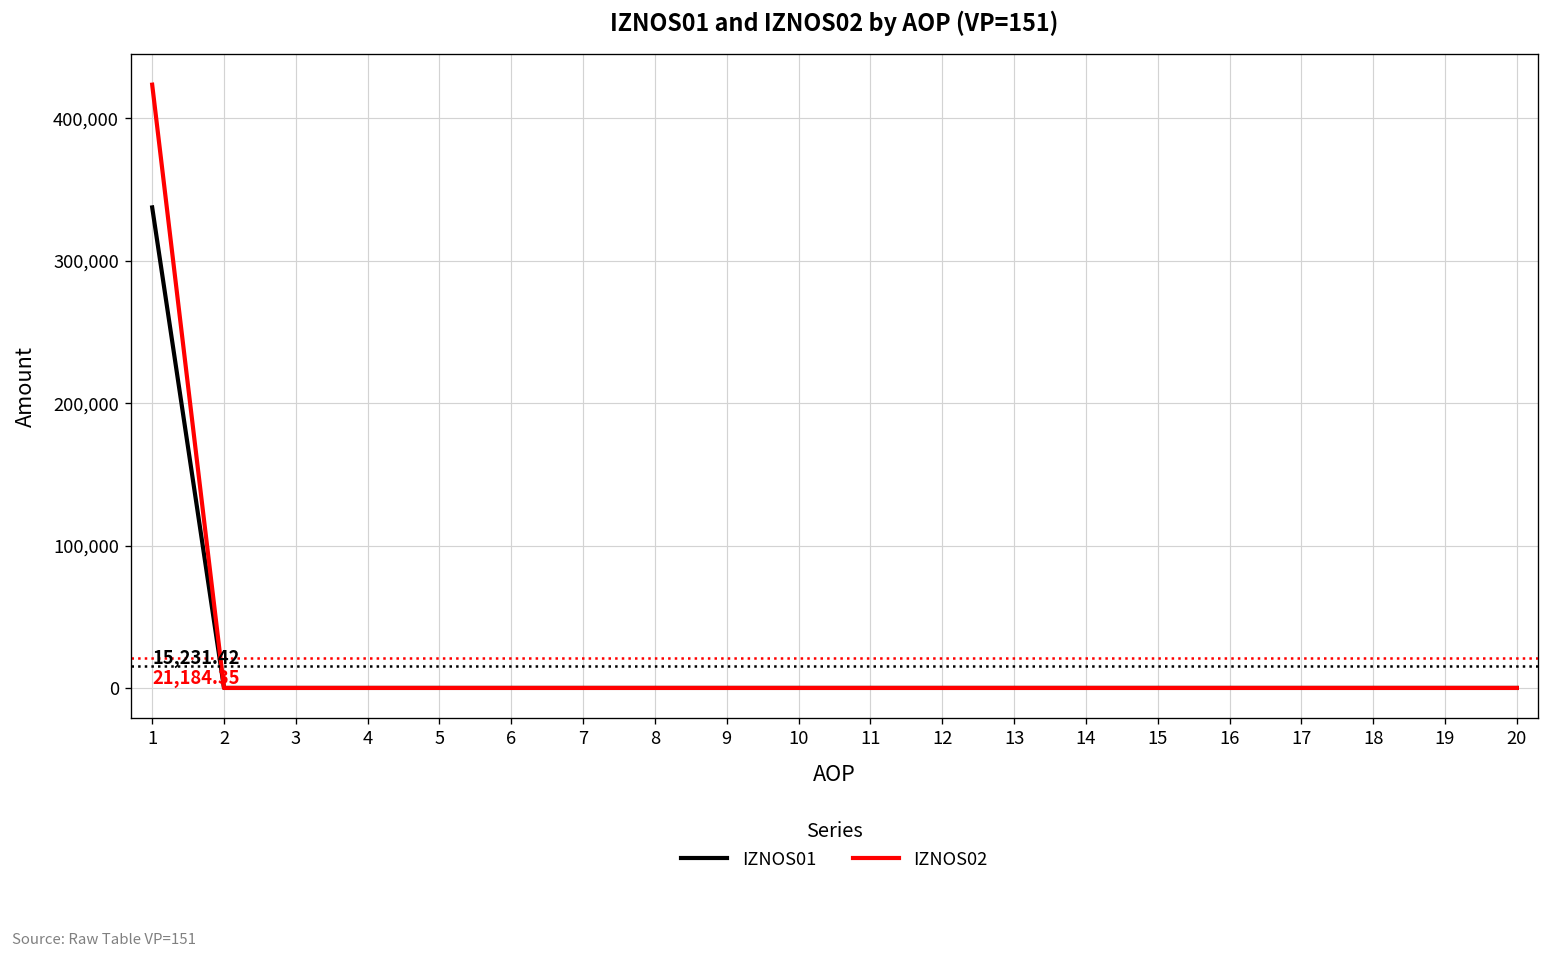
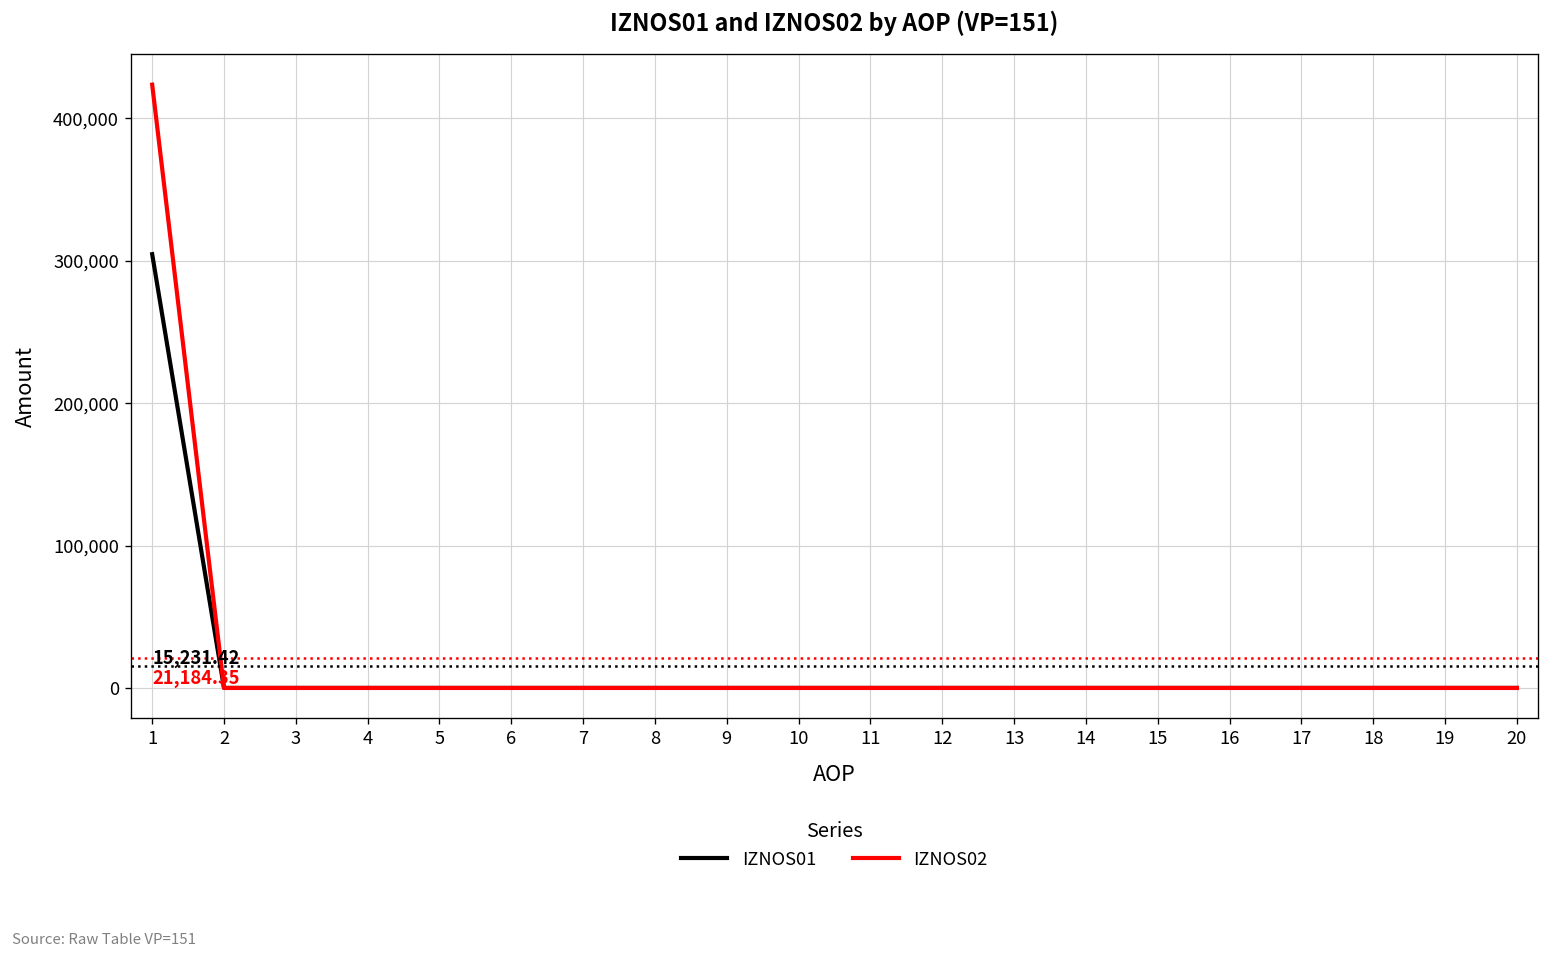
IZNOS01, 1: 337,000 -> 305,000
